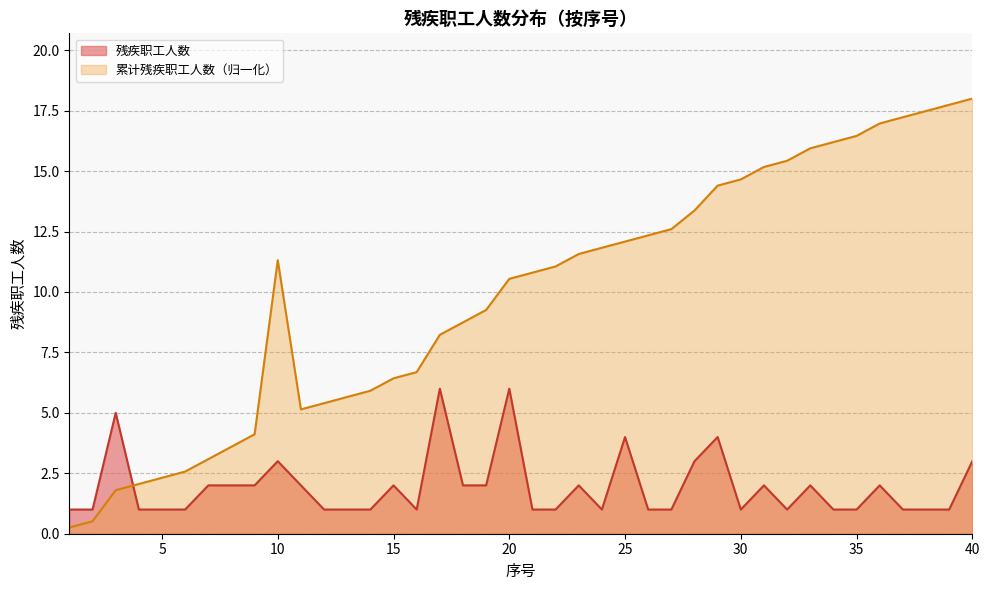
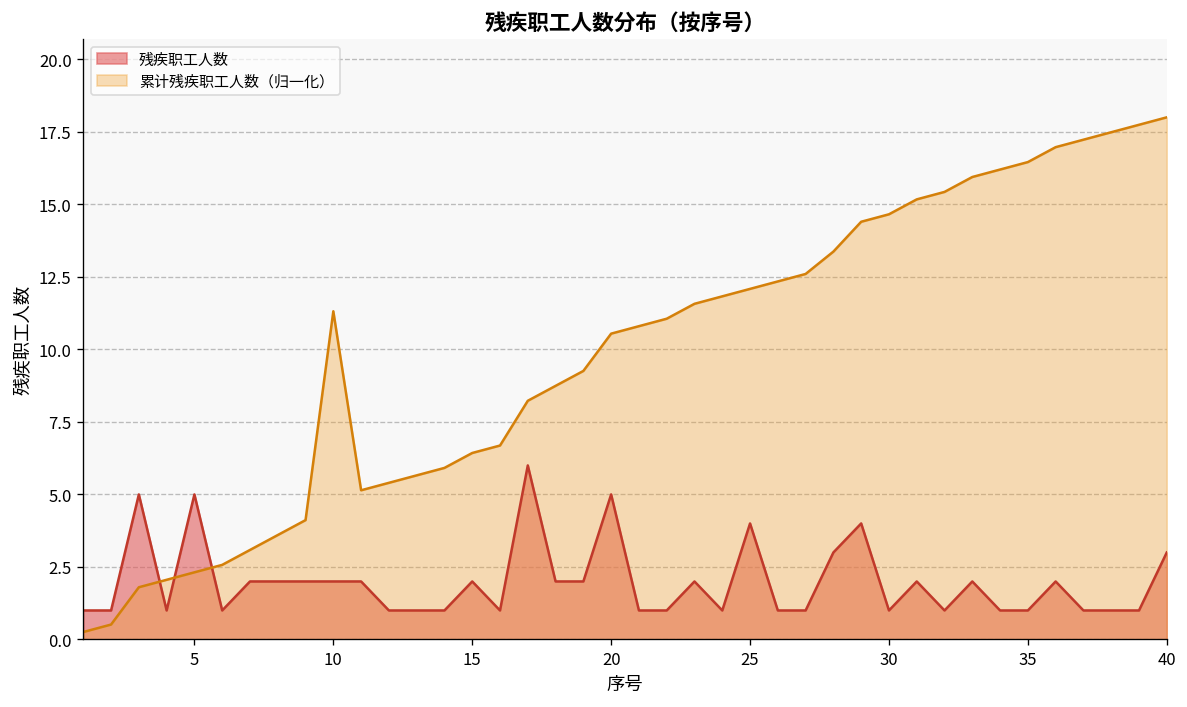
残疾职工人数, 5: 1 -> 5
残疾职工人数, 10: 3 -> 2
残疾职工人数, 20: 6 -> 5
